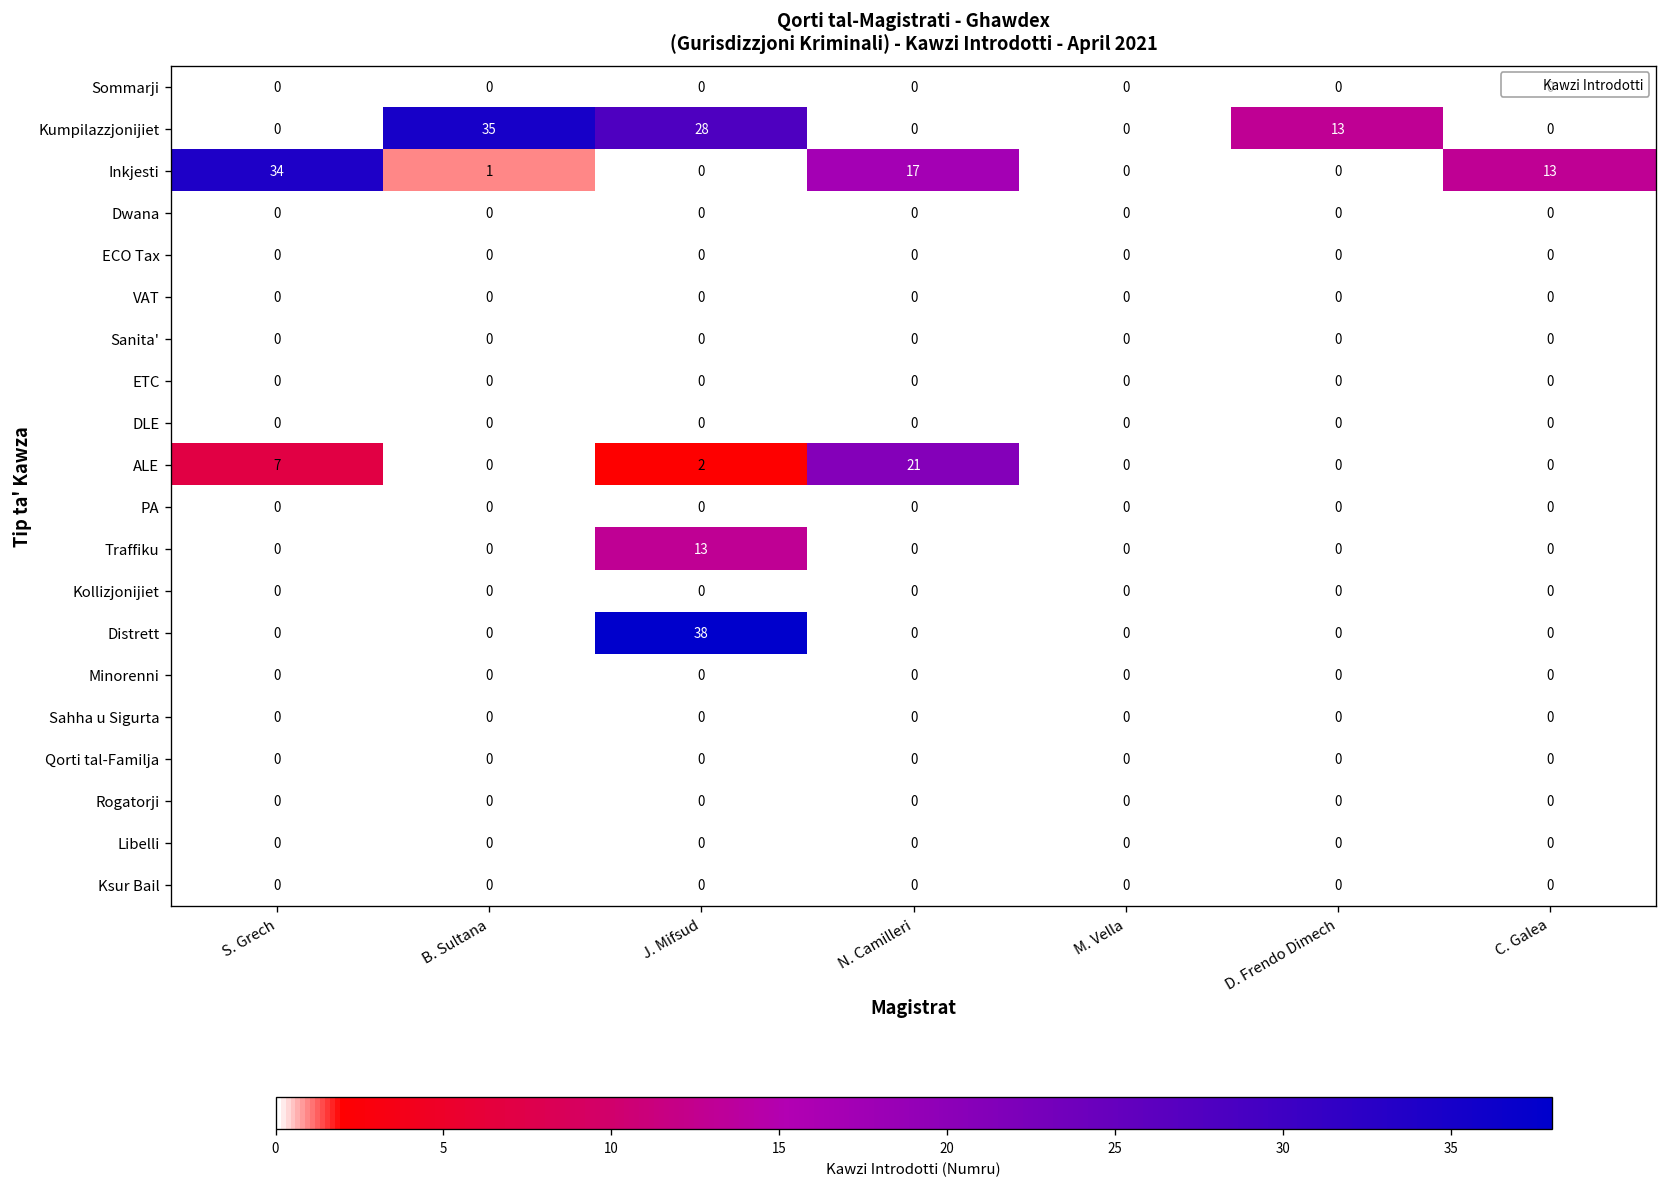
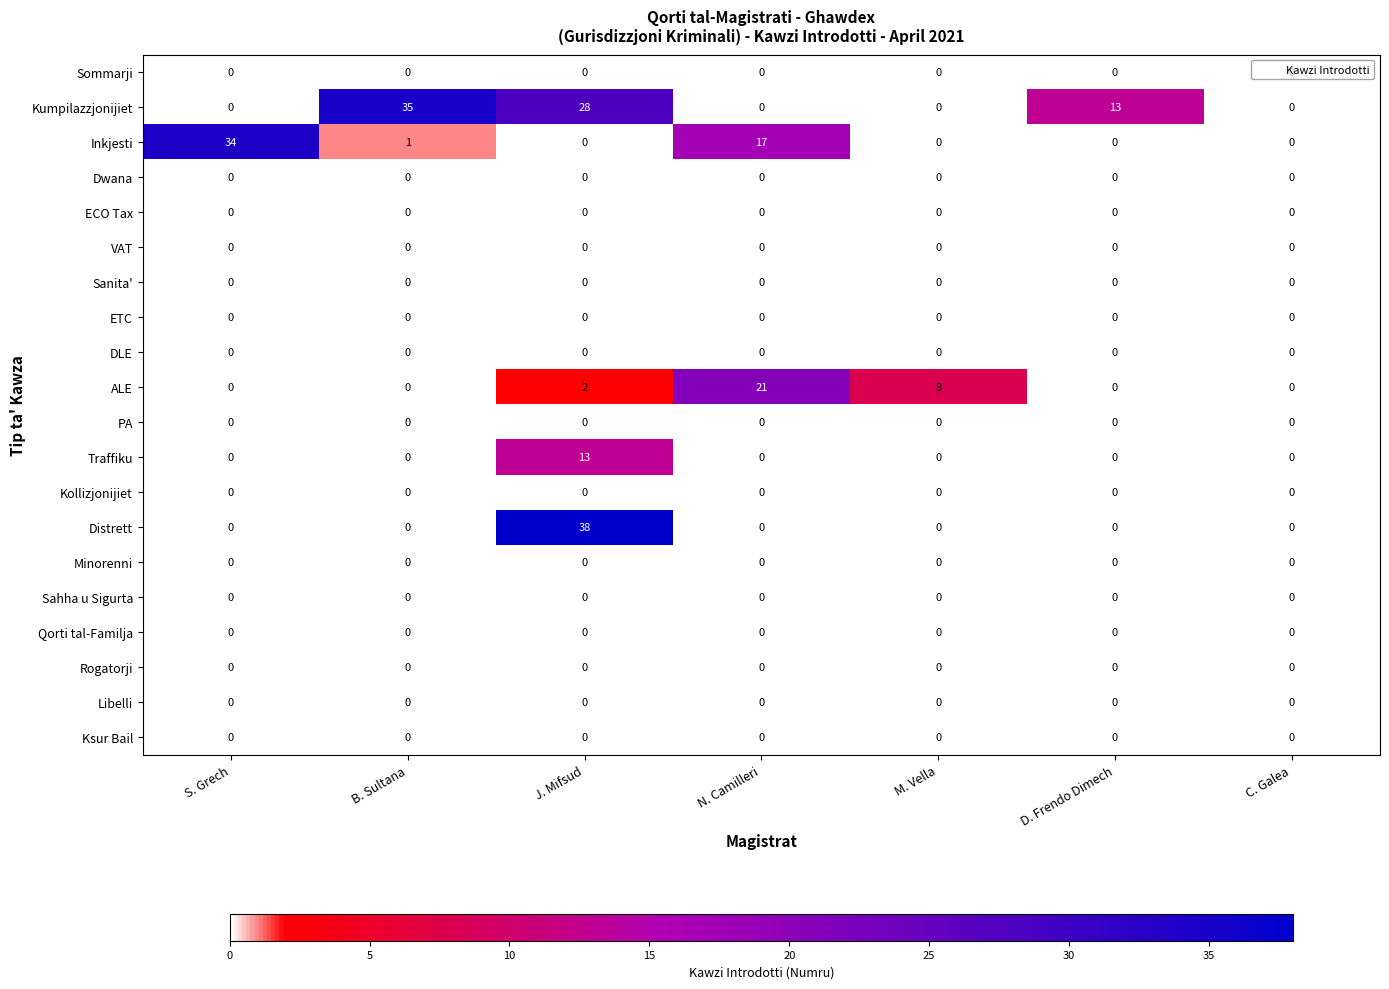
Inkjesti, C. Galea: 13 -> 0
ALE, S. Grech: 7 -> 0
ALE, M. Vella: 0 -> 8
